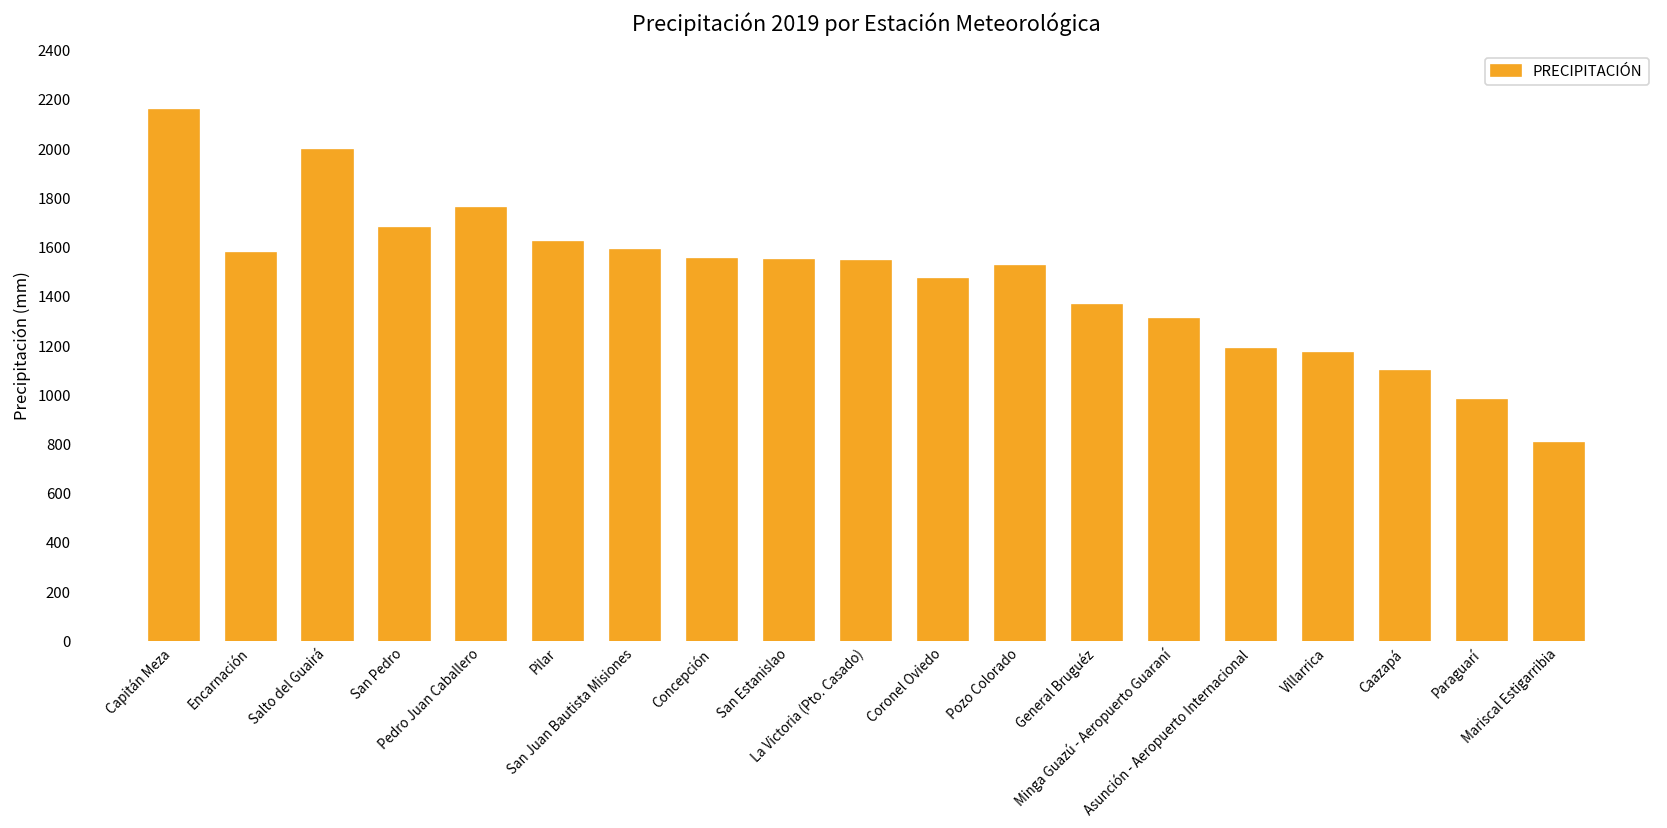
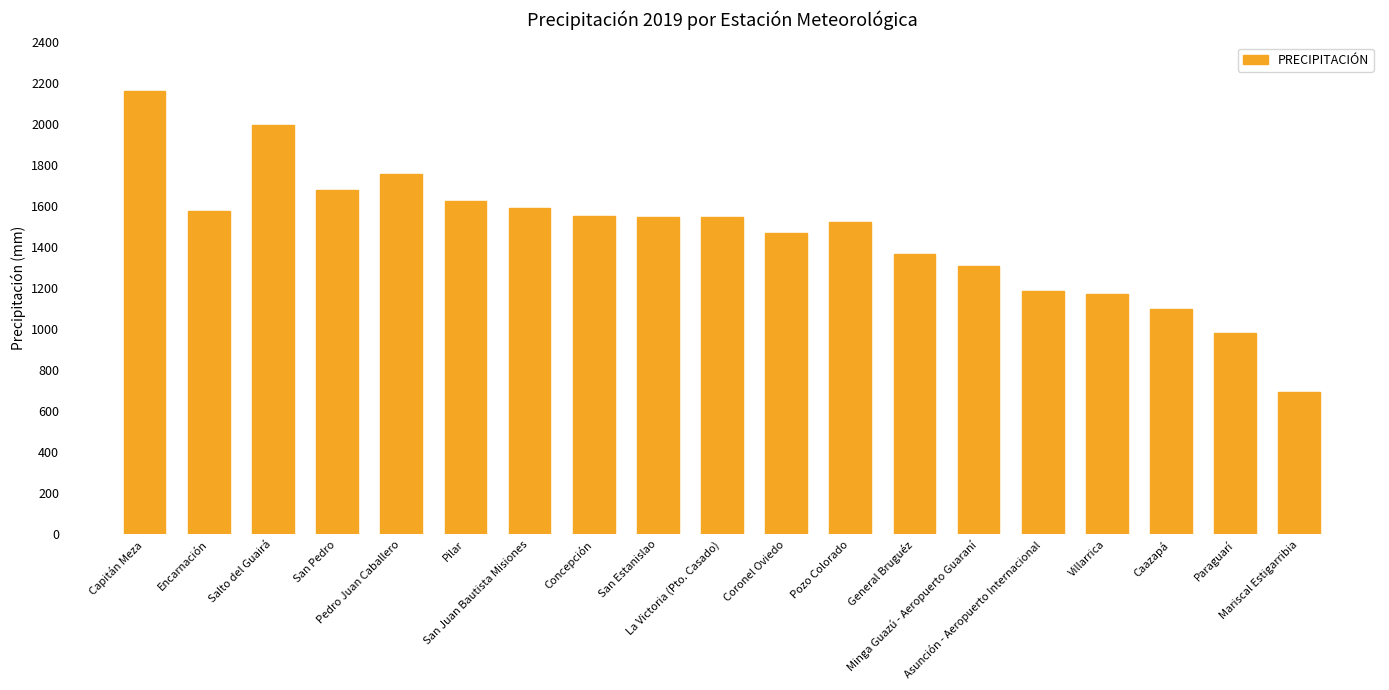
Mariscal Estigarribia: 800 -> 690
